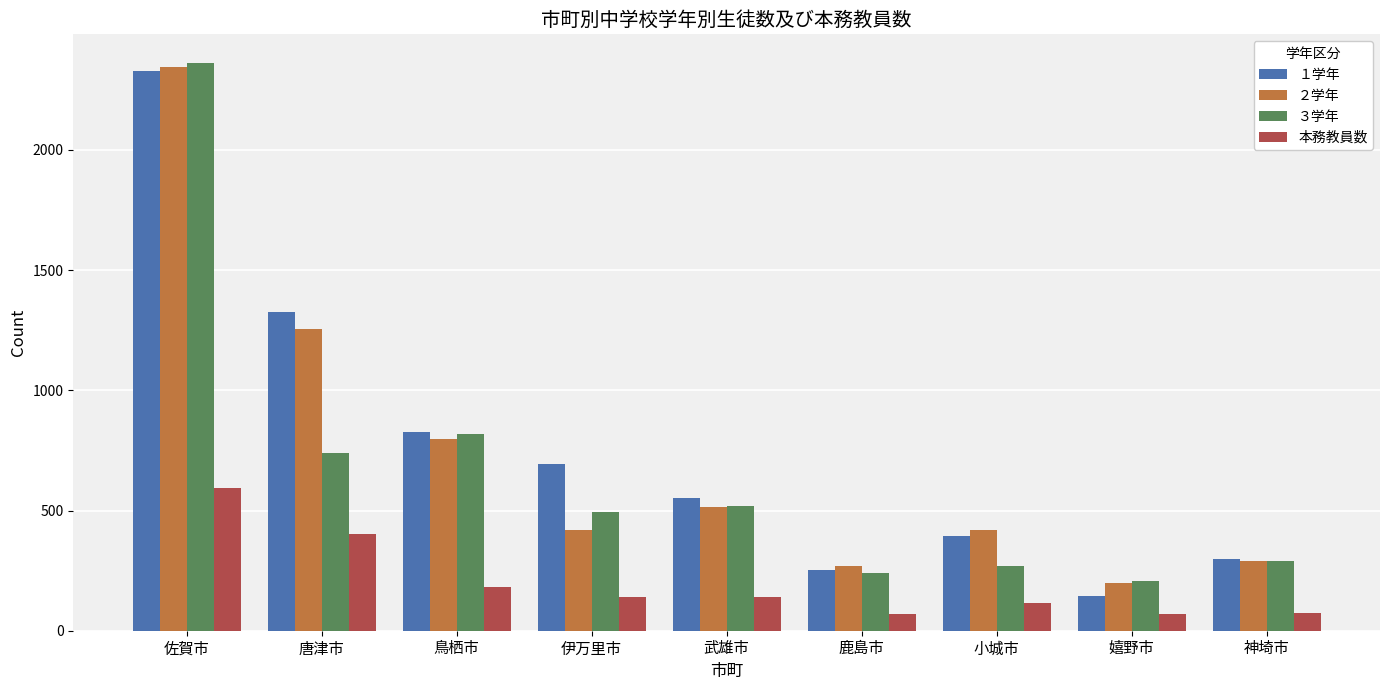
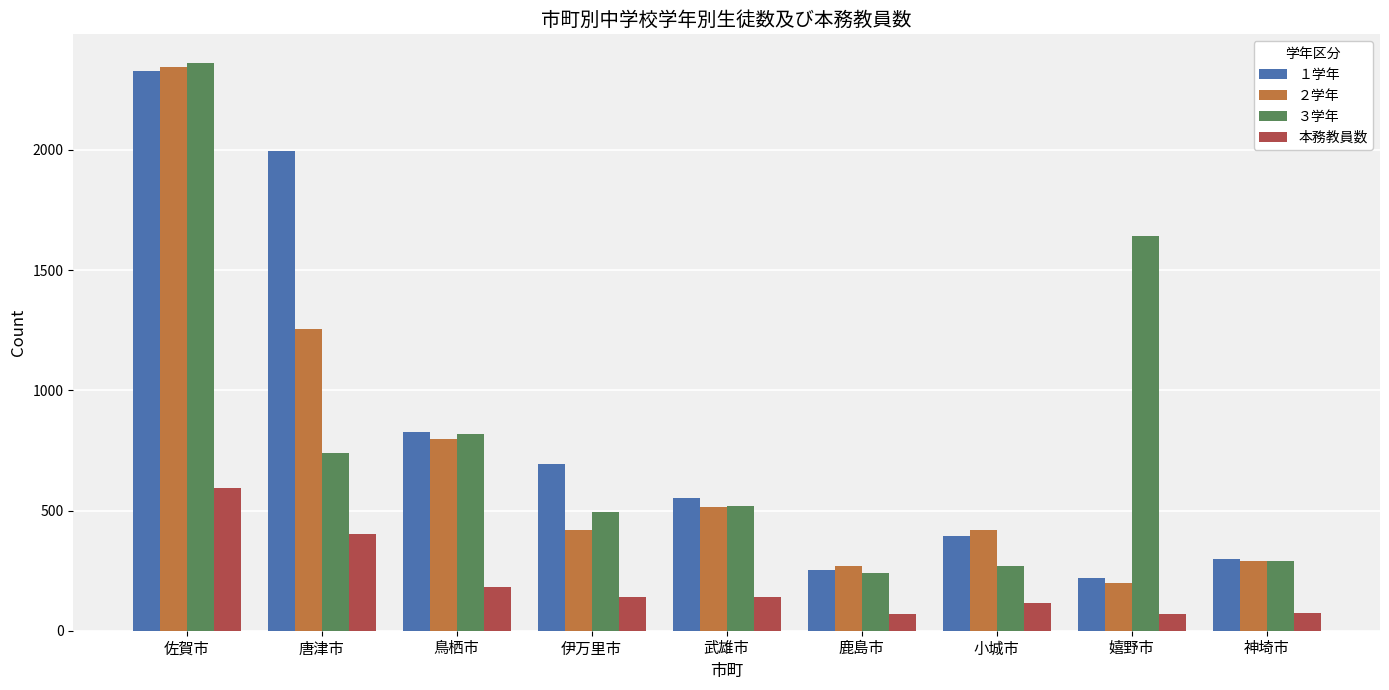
１学年, 唐津市: 1330 -> 1990
１学年, 嬉野市: 150 -> 220
３学年, 嬉野市: 210 -> 1640
